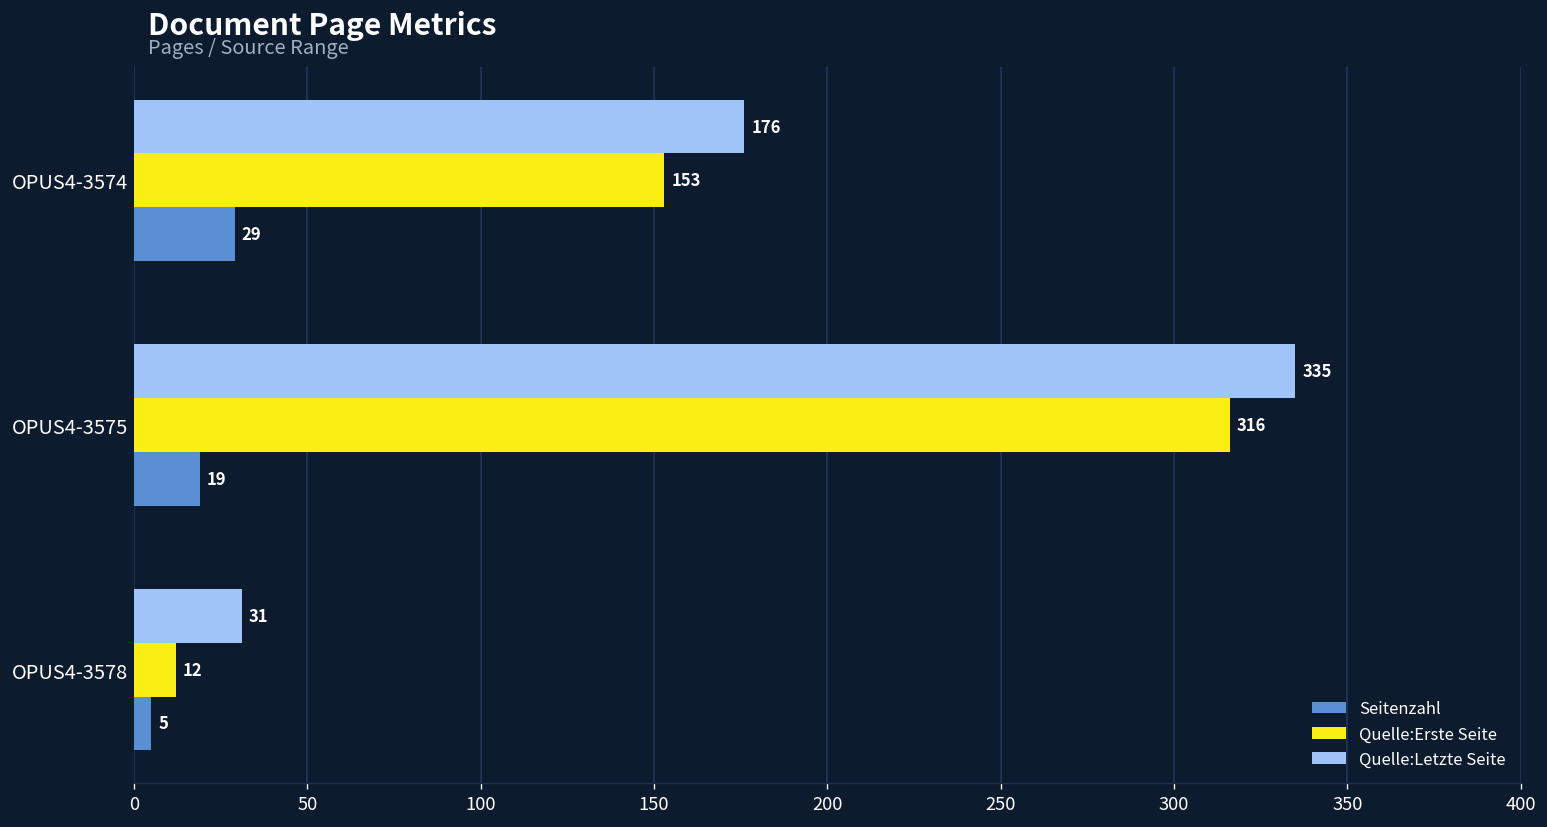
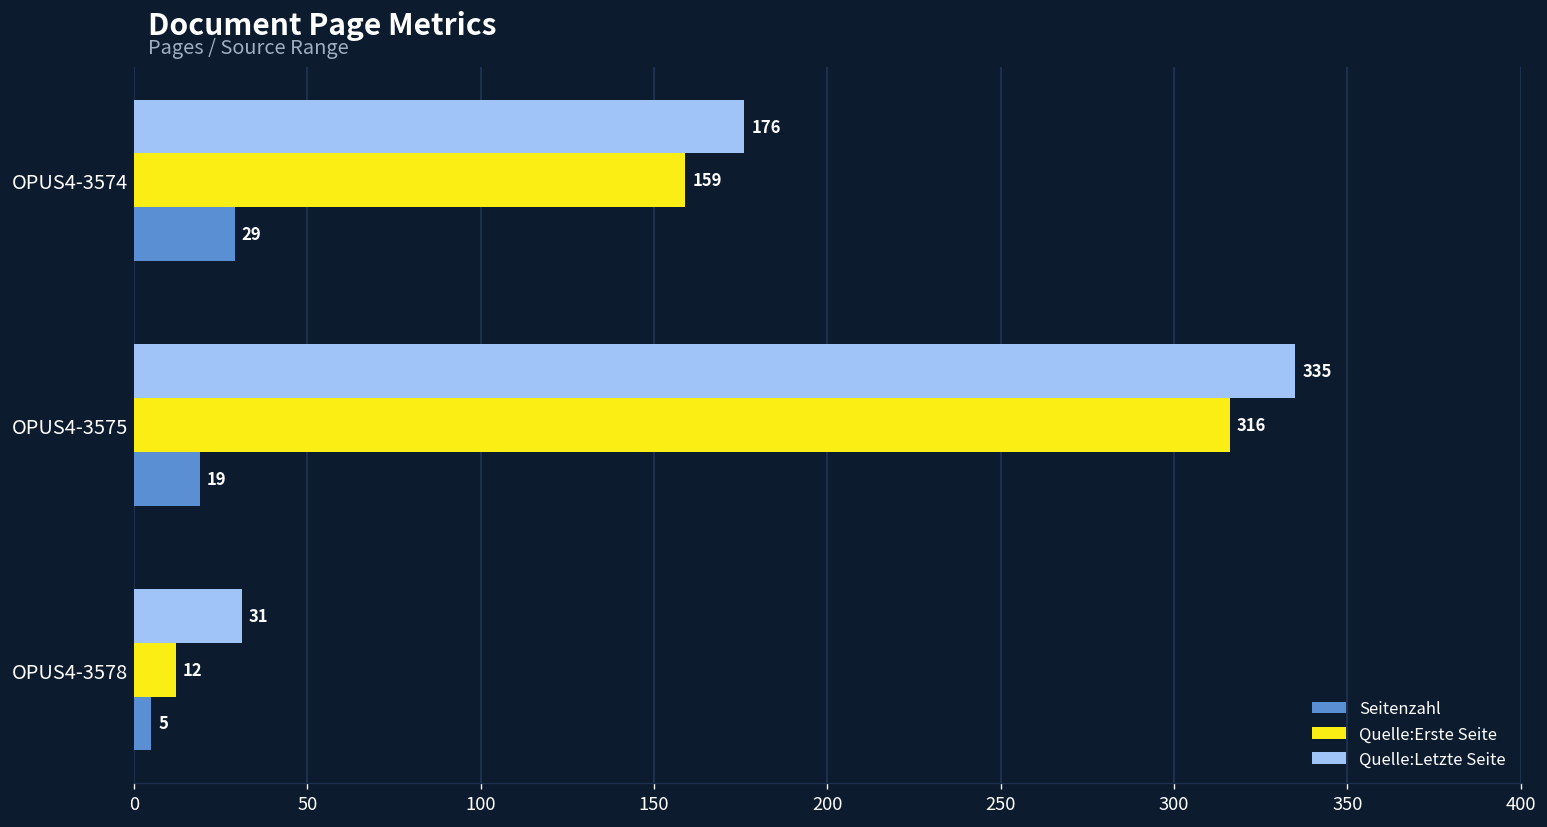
Quelle:Erste Seite, OPUS4-3574: 153 -> 159
